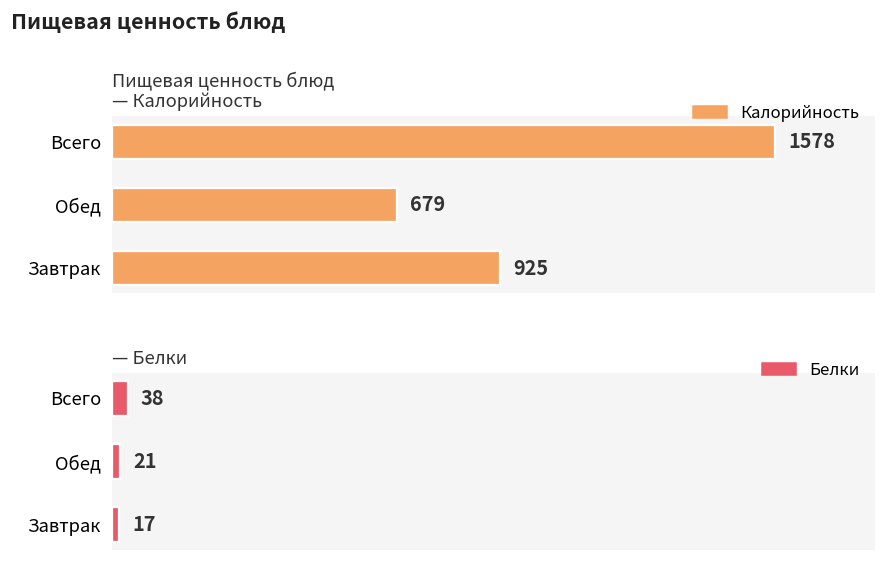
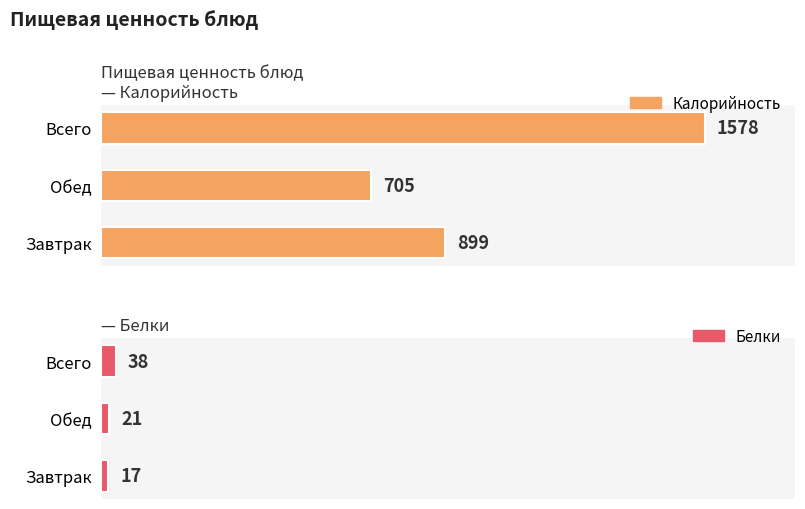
Пищевая ценность блюд — Калорийность, Обед: 679 -> 705
Пищевая ценность блюд — Калорийность, Завтрак: 925 -> 899
